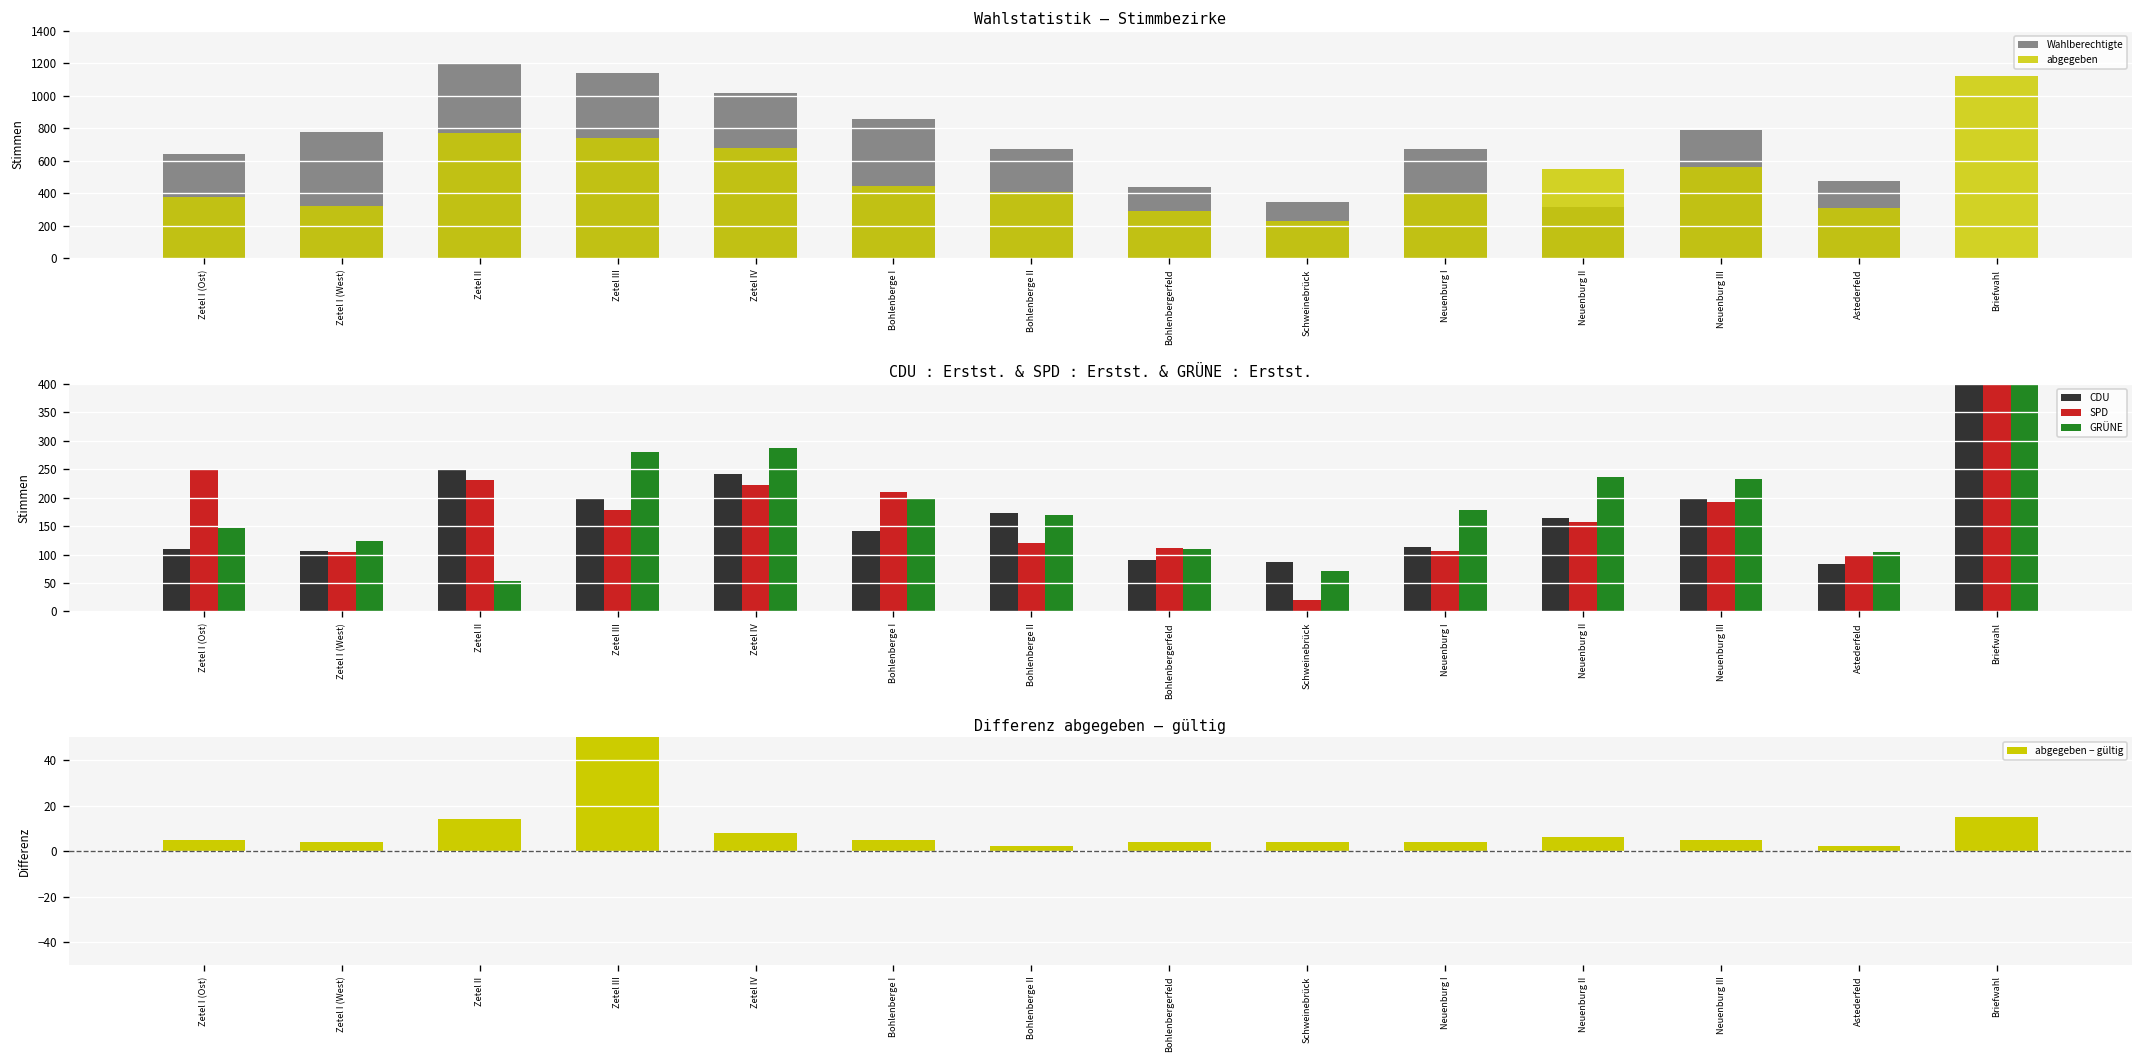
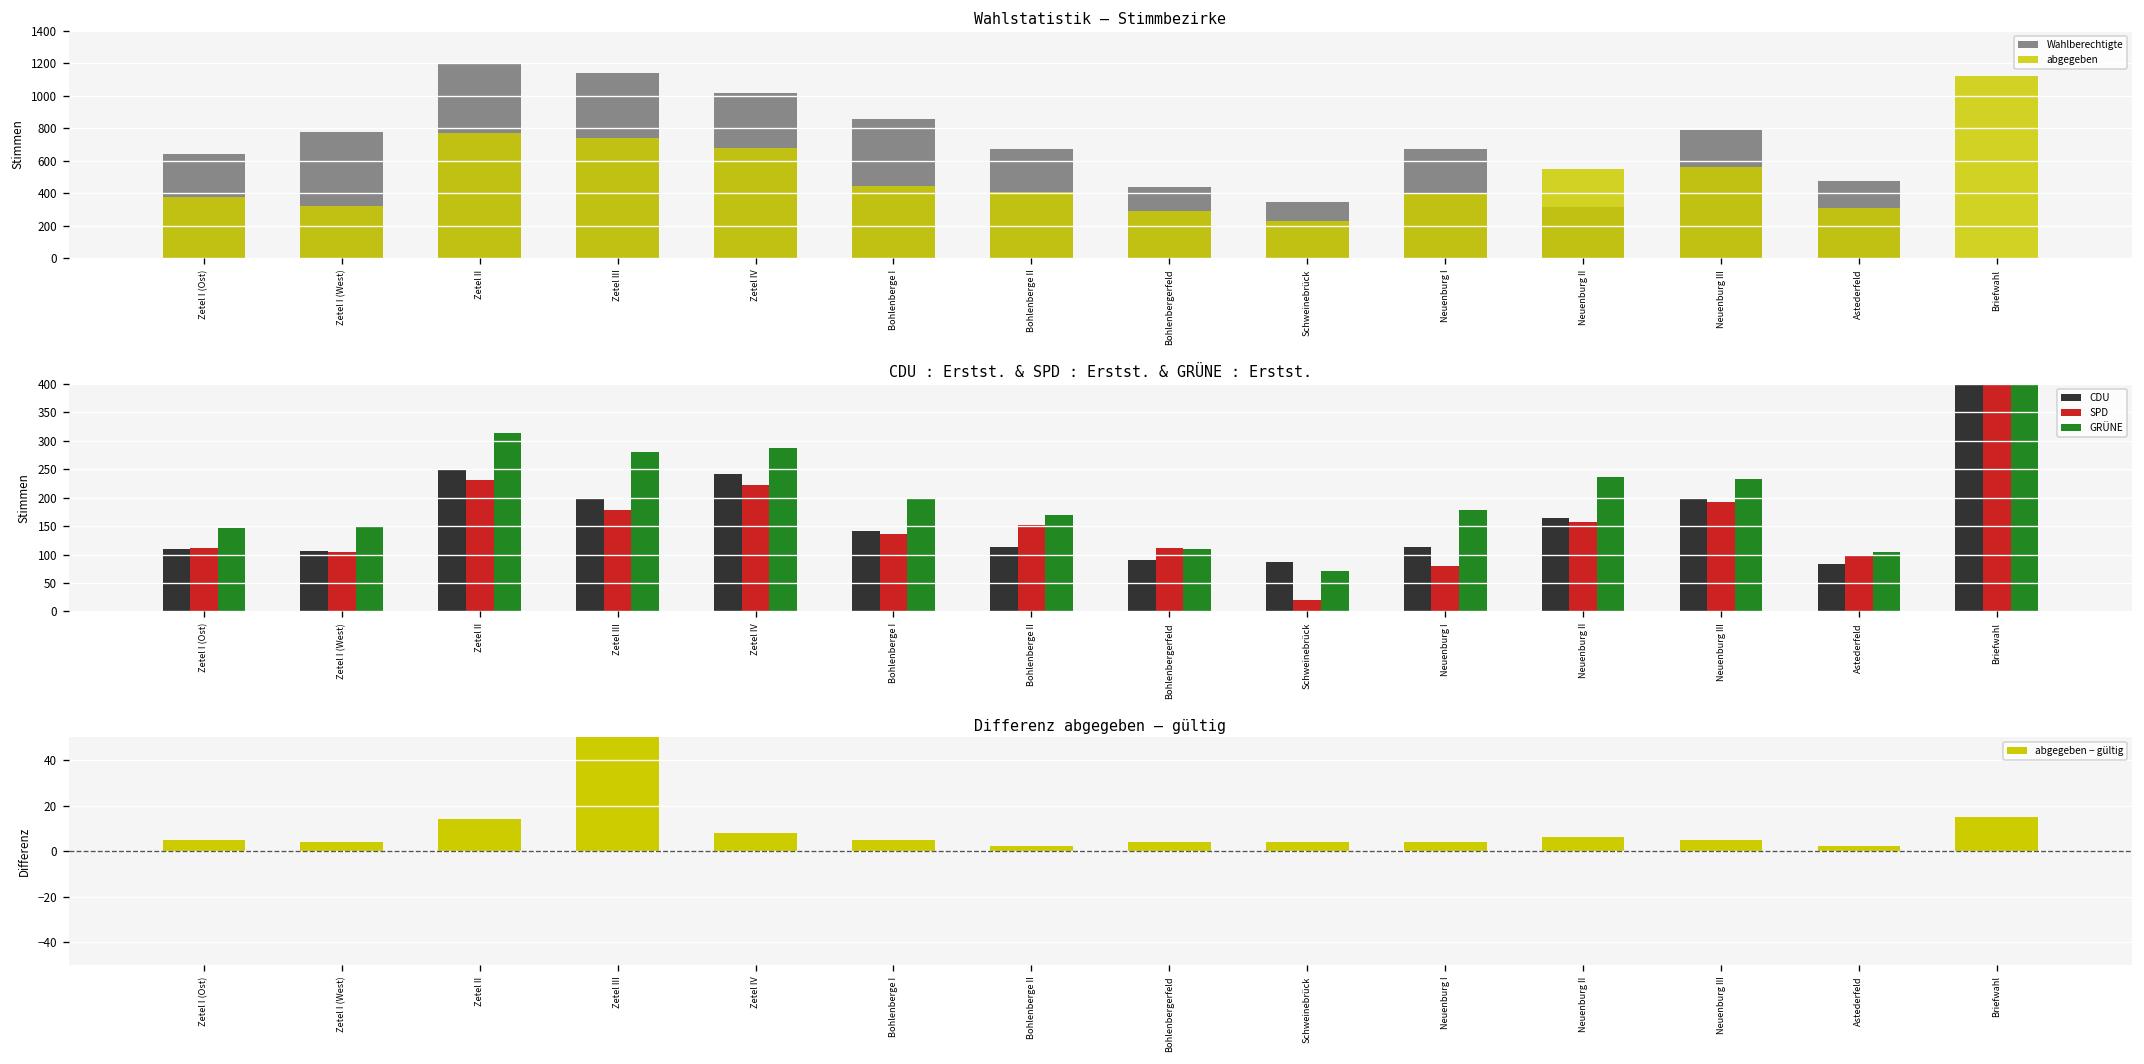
CDU : Erstst. & SPD : Erstst. & GRÜNE : Erstst., SPD, Zetel I (Ost): 250 -> 110
CDU : Erstst. & SPD : Erstst. & GRÜNE : Erstst., GRÜNE, Zetel I (West): 120 -> 150
CDU : Erstst. & SPD : Erstst. & GRÜNE : Erstst., GRÜNE, Zetel II: 50 -> 310
CDU : Erstst. & SPD : Erstst. & GRÜNE : Erstst., SPD, Bohlenberge I: 210 -> 140
CDU : Erstst. & SPD : Erstst. & GRÜNE : Erstst., CDU, Bohlenberge II: 170 -> 110
CDU : Erstst. & SPD : Erstst. & GRÜNE : Erstst., SPD, Bohlenberge II: 120 -> 150
CDU : Erstst. & SPD : Erstst. & GRÜNE : Erstst., SPD, Neuenburg I: 110 -> 80
